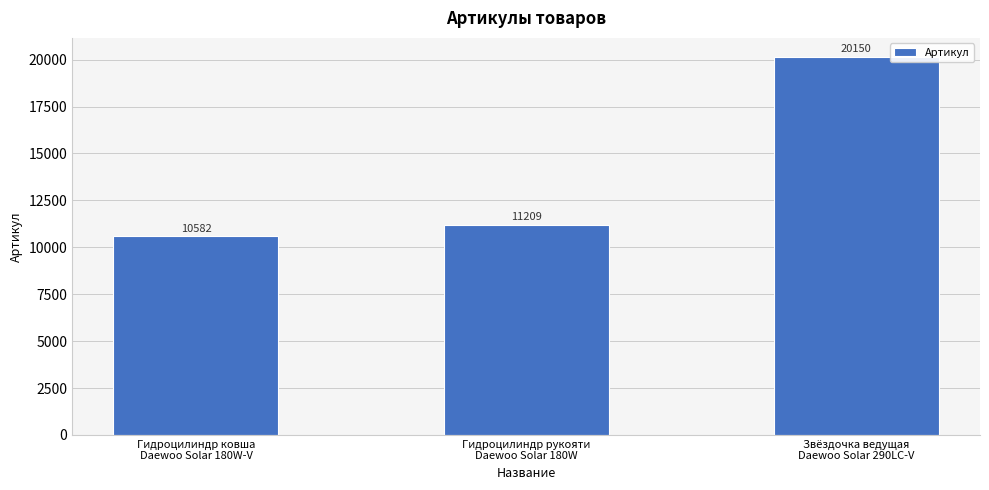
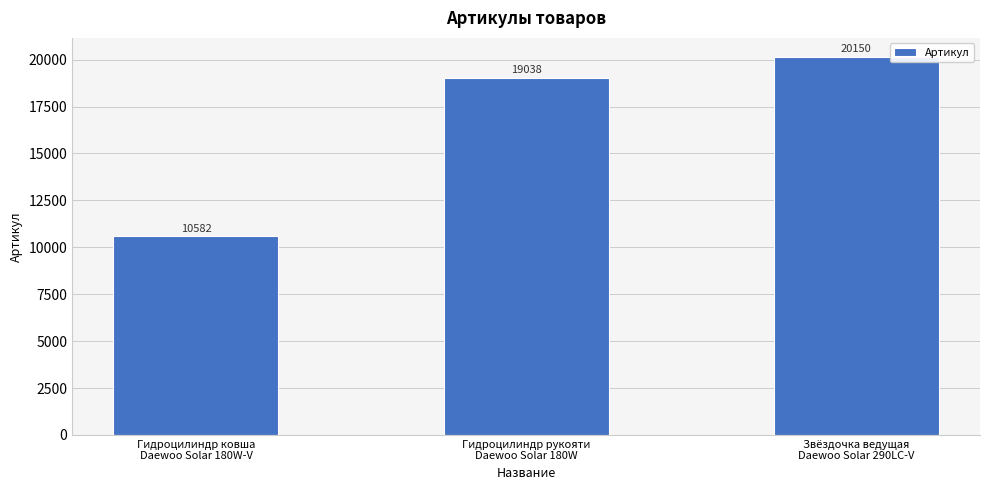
Гидроцилиндр рукояти Daewoo Solar 180W: 11209 -> 19038
